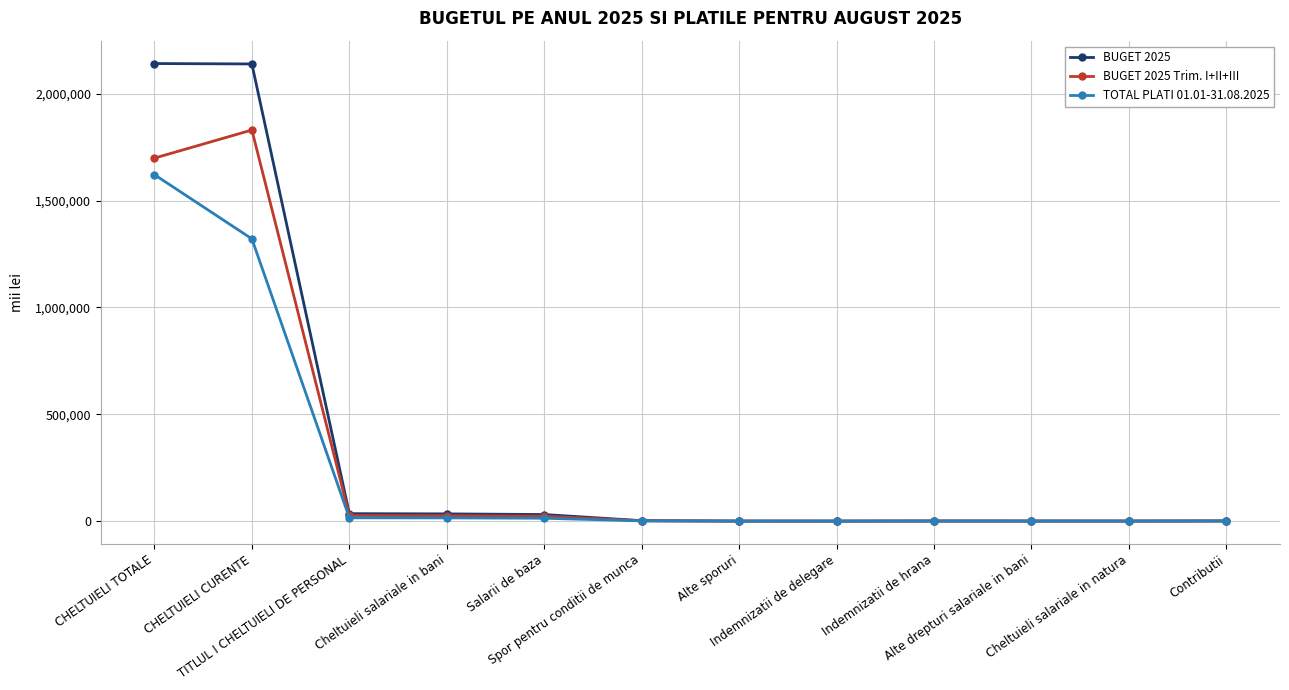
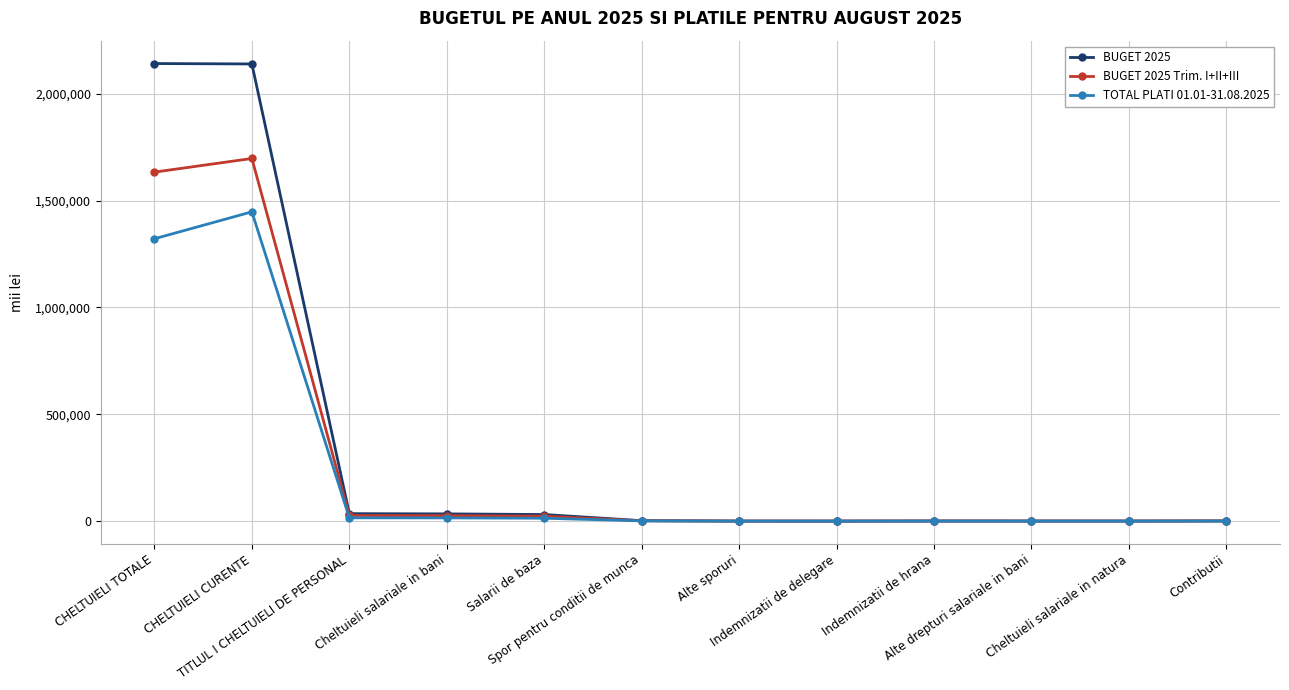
BUGET 2025 Trim. I+II+III, CHELTUIELI TOTALE: 1,700,000 -> 1,630,000
TOTAL PLATI 01.01-31.08.2025, CHELTUIELI TOTALE: 1,620,000 -> 1,320,000
BUGET 2025 Trim. I+II+III, CHELTUIELI CURENTE: 1,830,000 -> 1,700,000
TOTAL PLATI 01.01-31.08.2025, CHELTUIELI CURENTE: 1,320,000 -> 1,450,000
